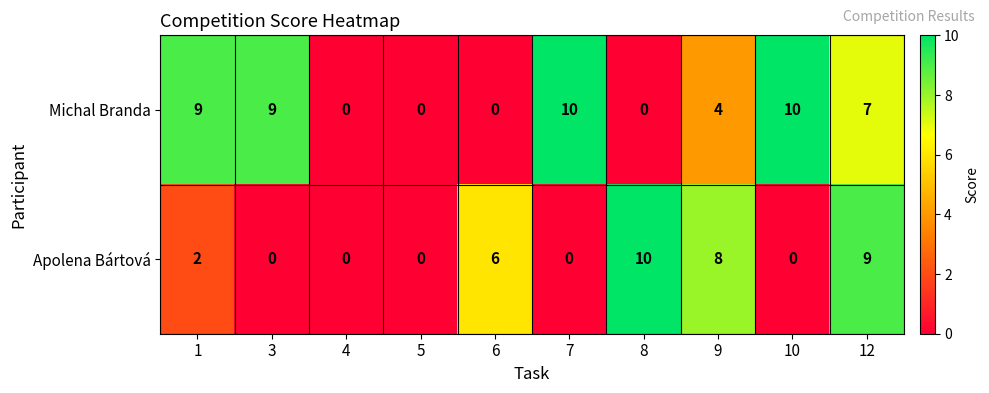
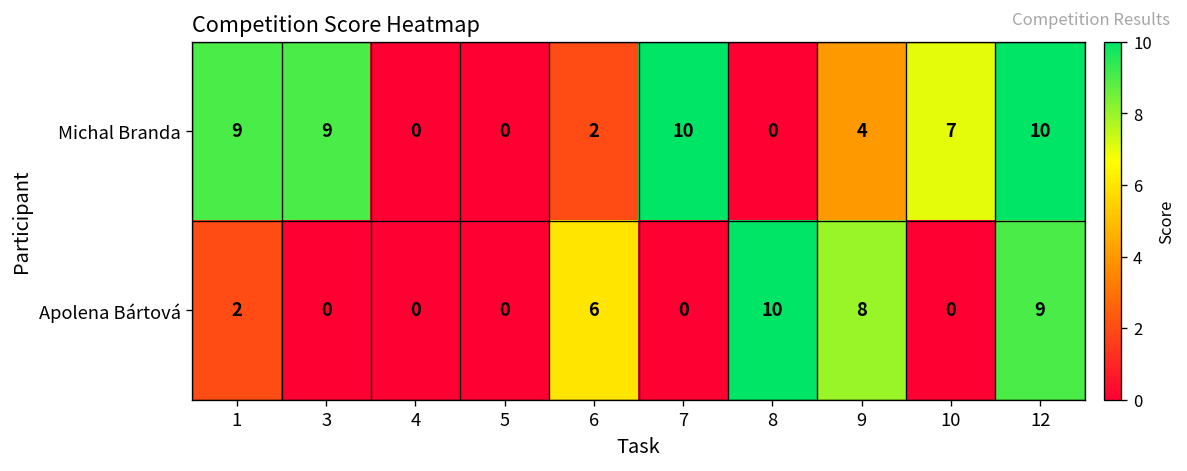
Michal Branda, 6: 0 -> 2
Michal Branda, 10: 10 -> 7
Michal Branda, 12: 7 -> 10
